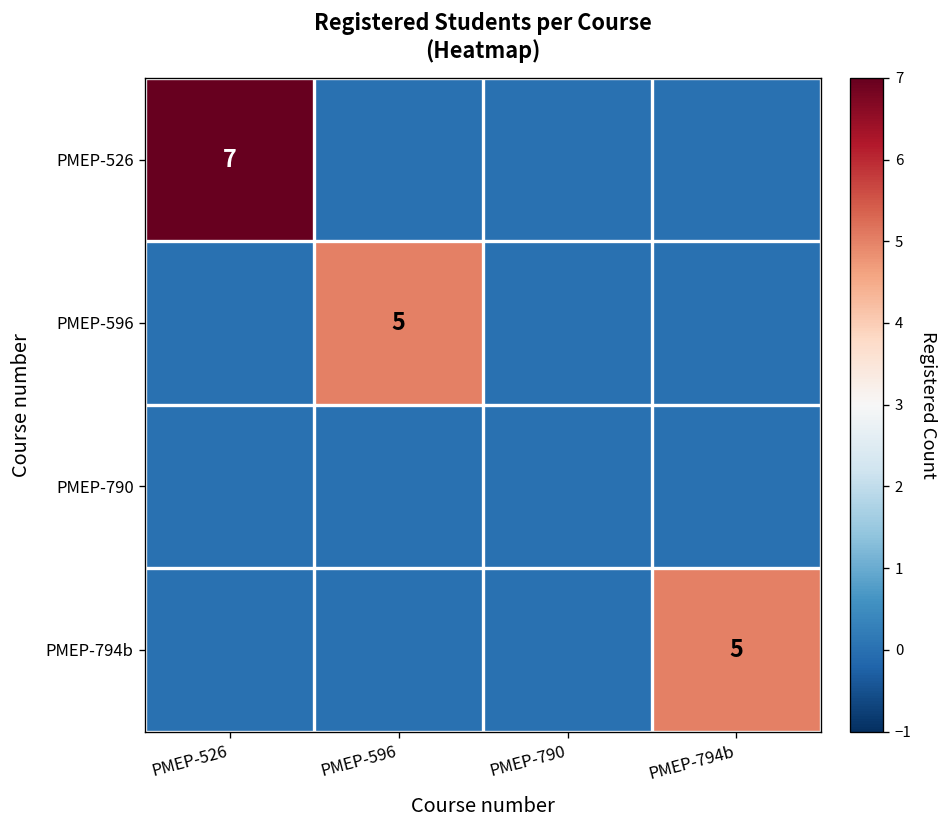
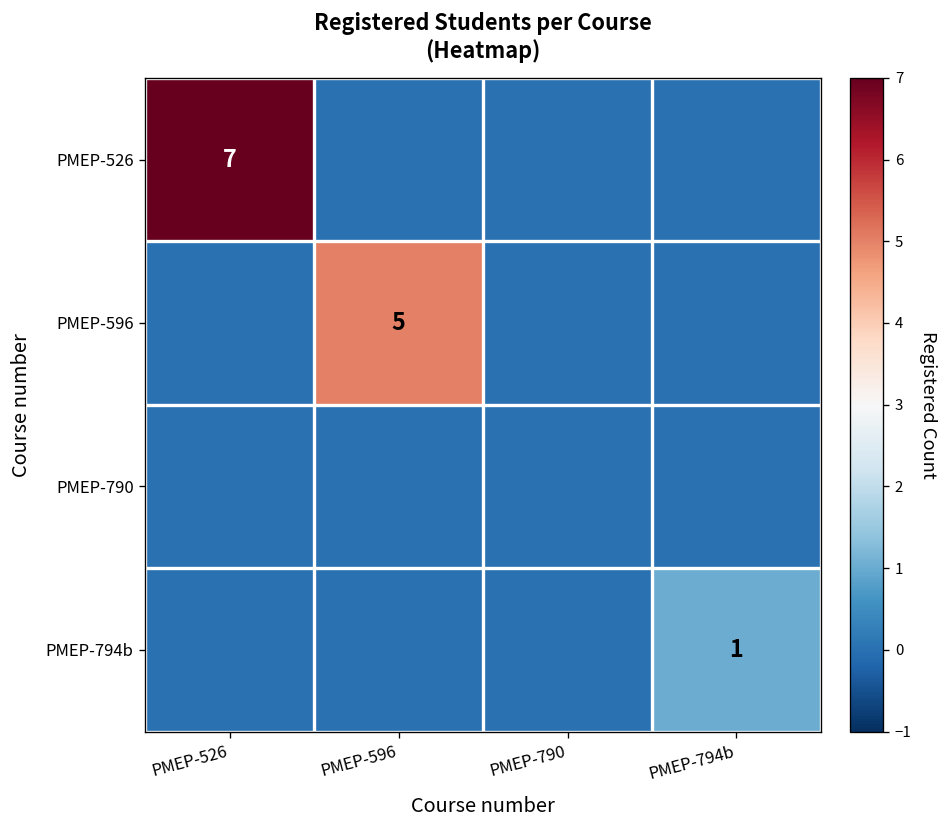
PMEP-794b, PMEP-794b: 5 -> 1
